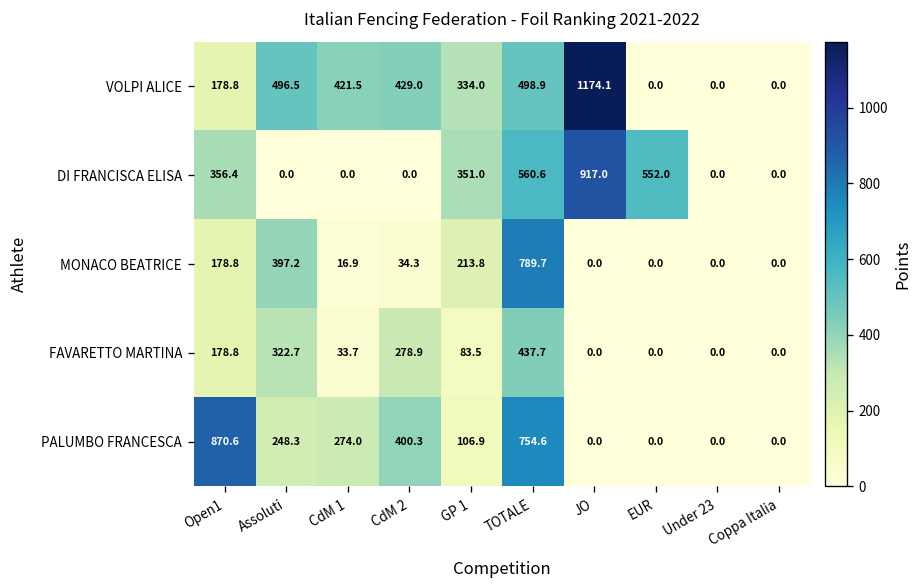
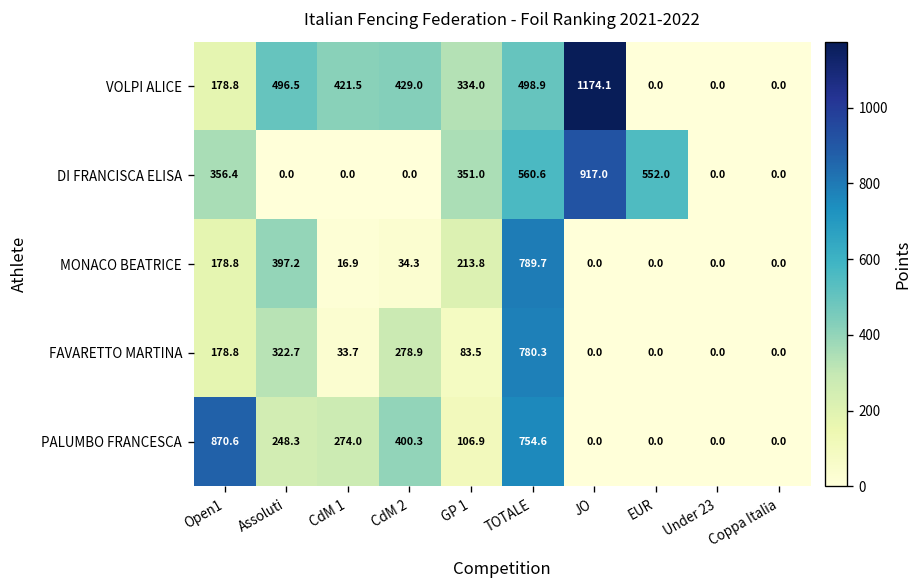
FAVARETTO MARTINA, TOTALE: 437.7 -> 780.3
